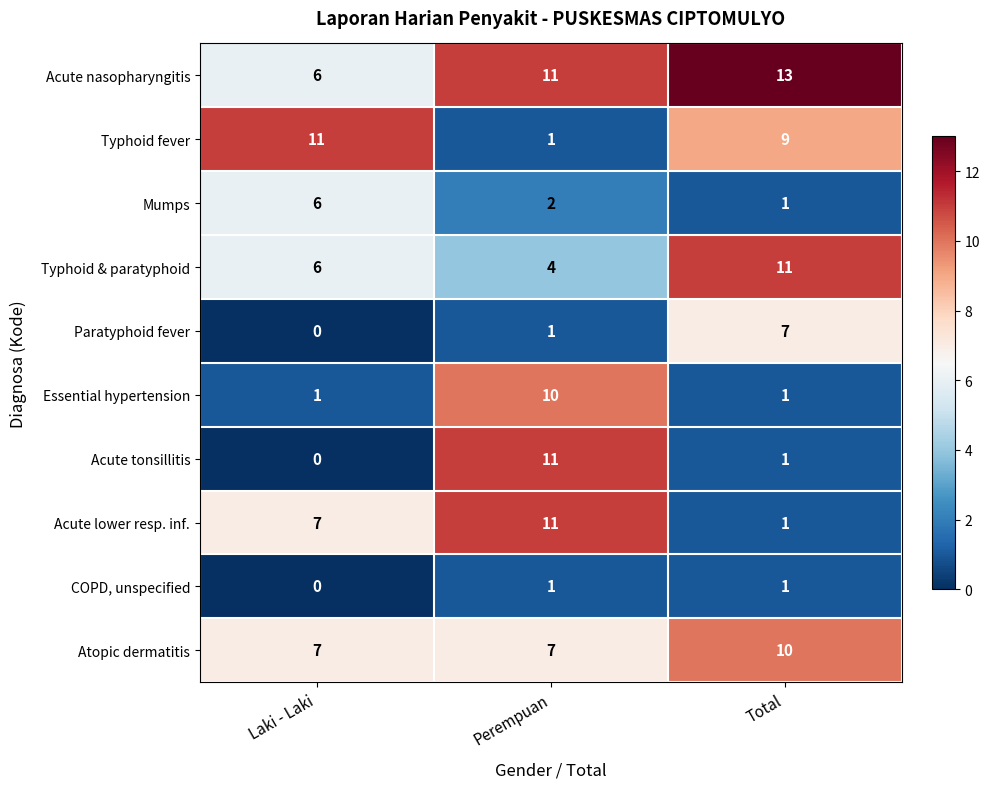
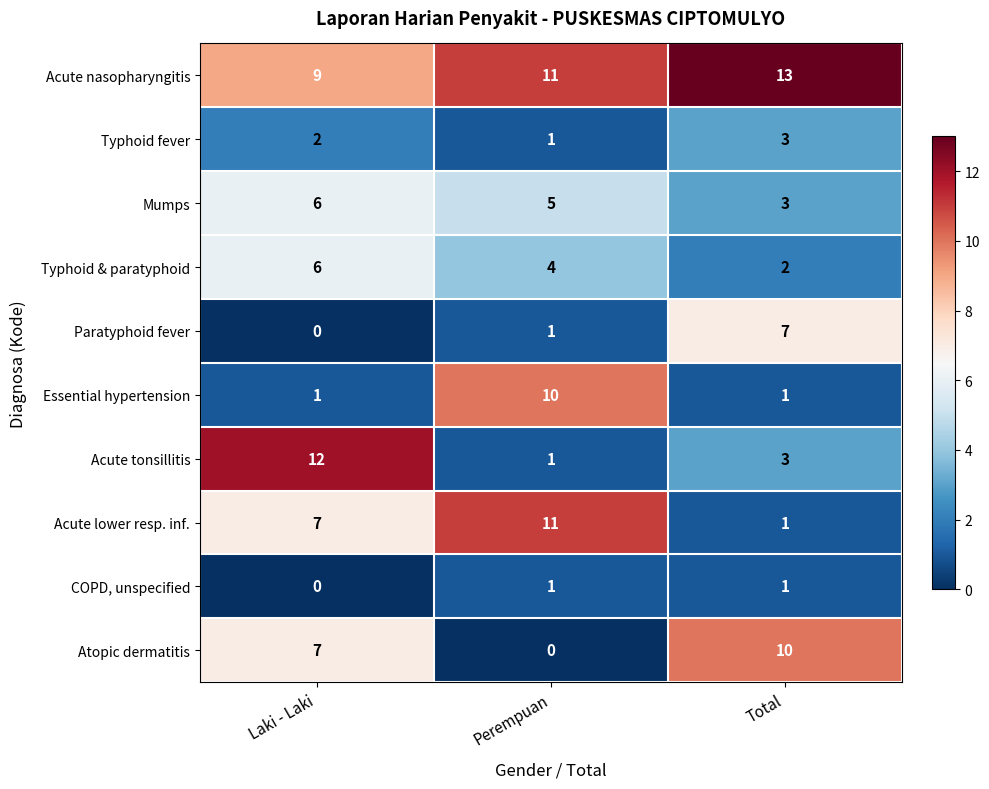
Acute nasopharyngitis, Laki - Laki: 6 -> 9
Typhoid fever, Laki - Laki: 11 -> 2
Typhoid fever, Total: 9 -> 3
Mumps, Perempuan: 2 -> 5
Mumps, Total: 1 -> 3
Typhoid & paratyphoid, Total: 11 -> 2
Acute tonsillitis, Laki - Laki: 0 -> 12
Acute tonsillitis, Perempuan: 11 -> 1
Acute tonsillitis, Total: 1 -> 3
Atopic dermatitis, Perempuan: 7 -> 0
